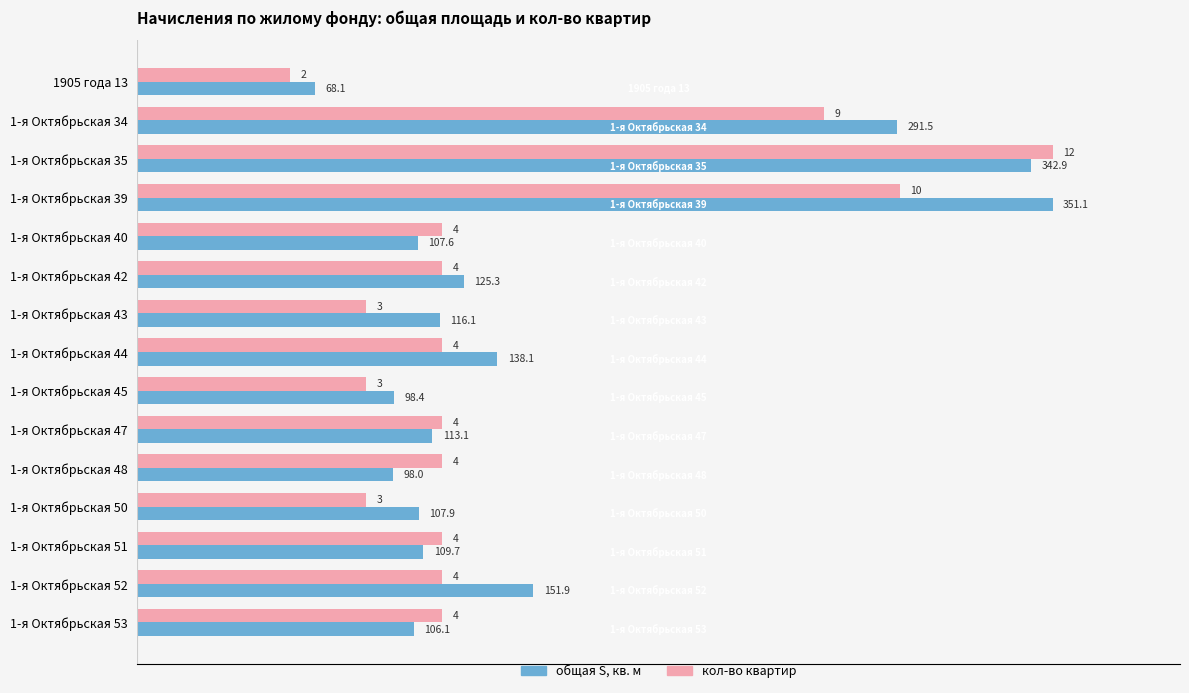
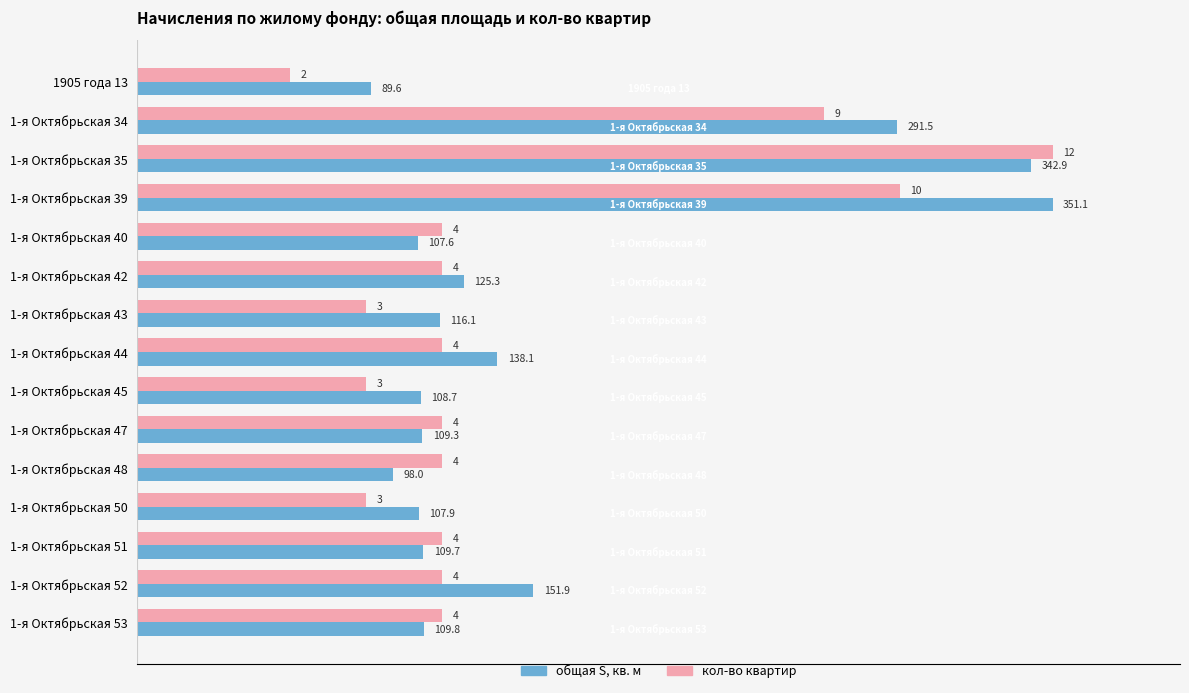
общая S, кв. м, 1905 года 13: 68.1 -> 89.6
общая S, кв. м, 1-я Октябрьская 45: 98.4 -> 108.7
общая S, кв. м, 1-я Октябрьская 47: 113.1 -> 109.3
общая S, кв. м, 1-я Октябрьская 53: 106.1 -> 109.8
